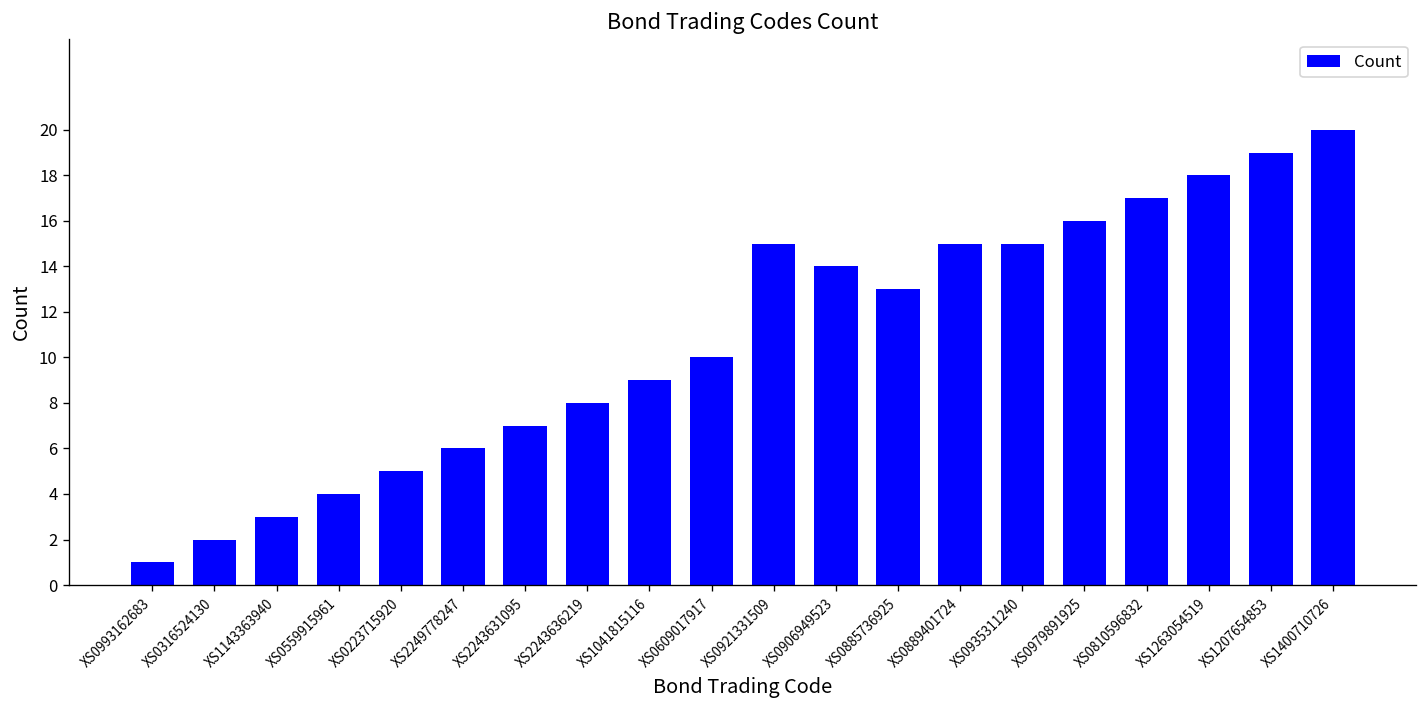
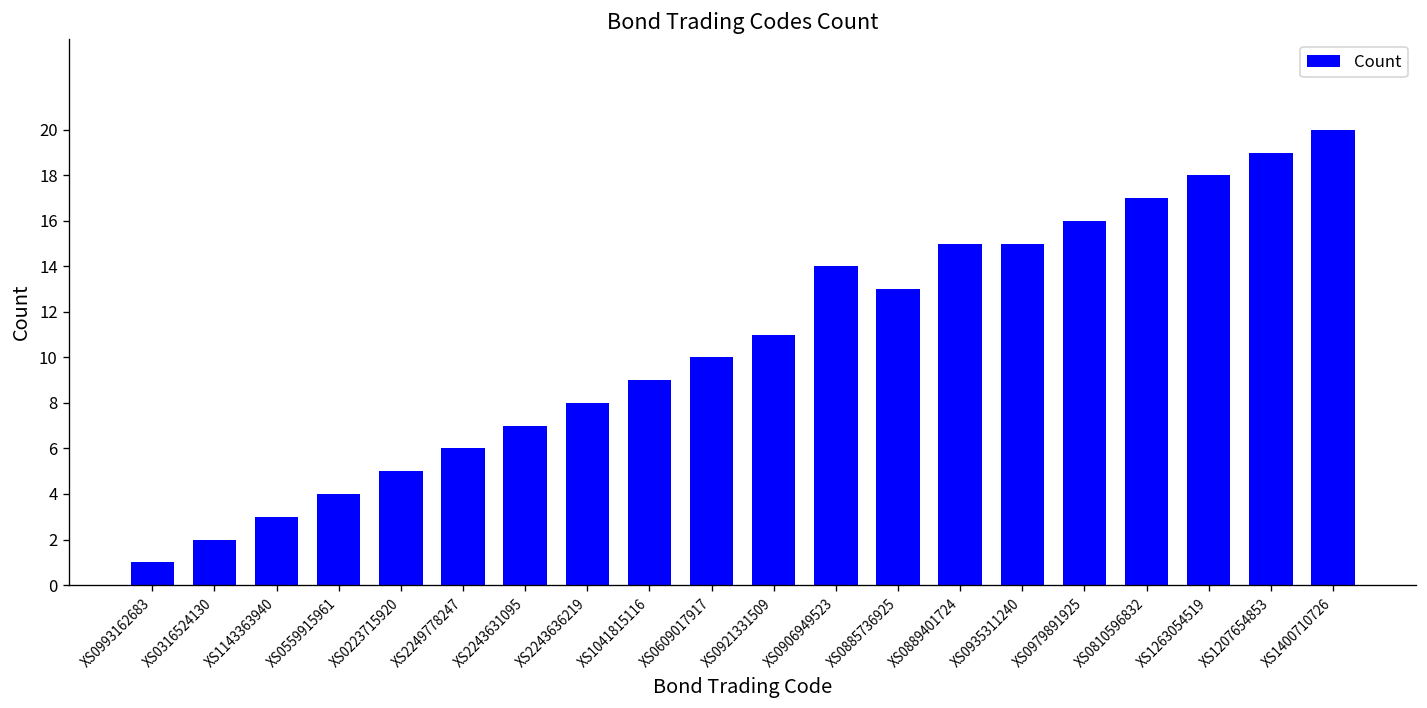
XS0921331509: 15 -> 11
